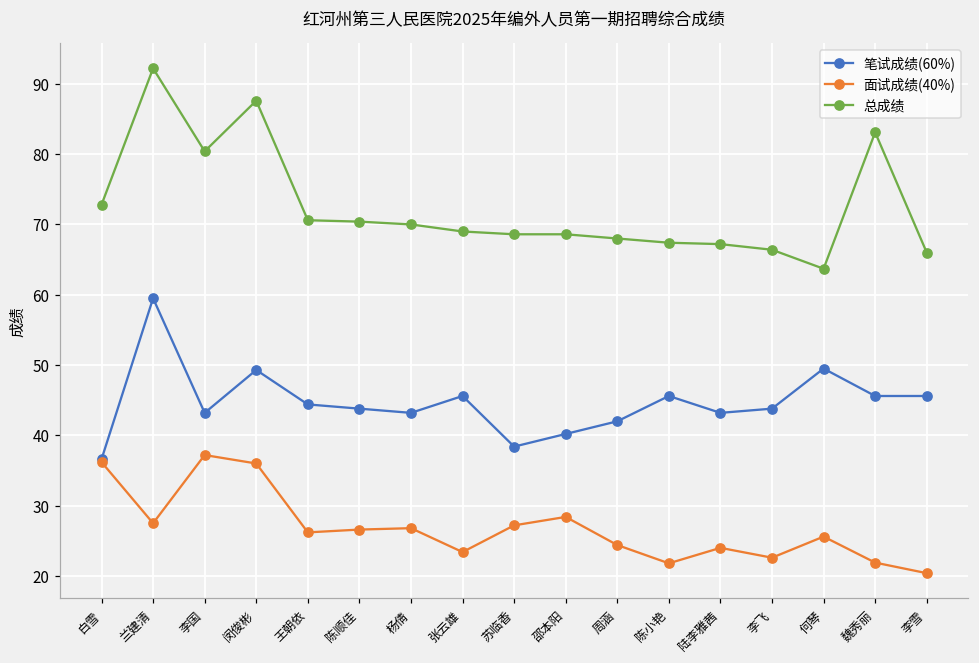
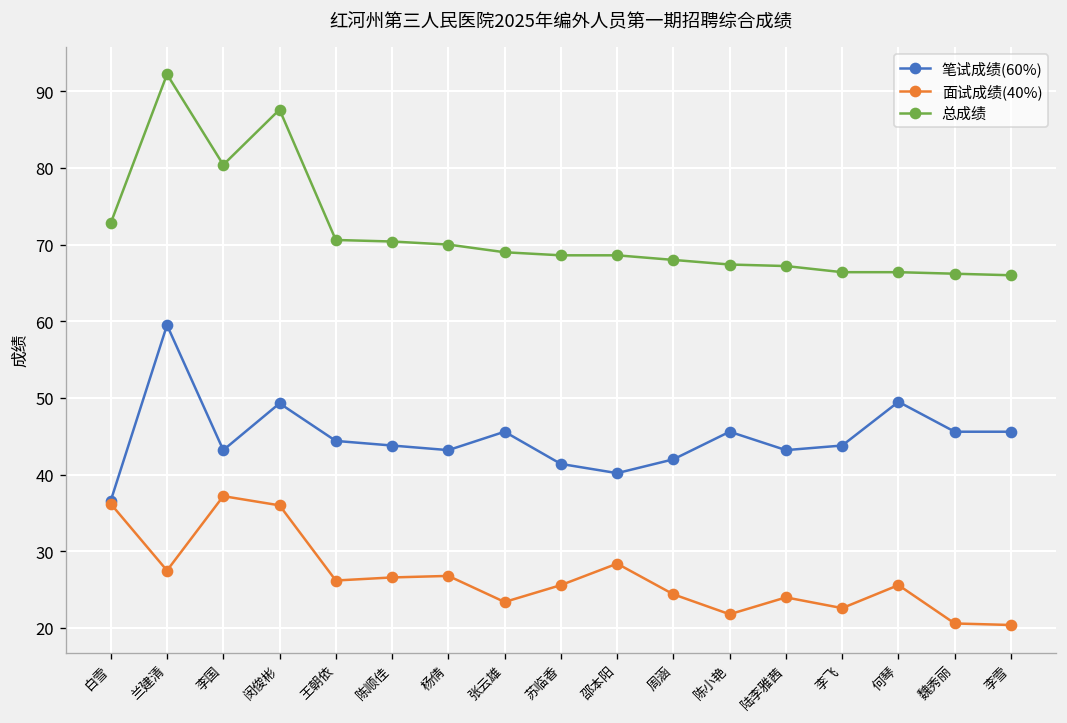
笔试成绩(60%), 苏临香: 38 -> 41
面试成绩(40%), 苏临香: 27 -> 26
总成绩, 何琴: 64 -> 66
面试成绩(40%), 魏秀丽: 22 -> 21
总成绩, 魏秀丽: 83 -> 66
